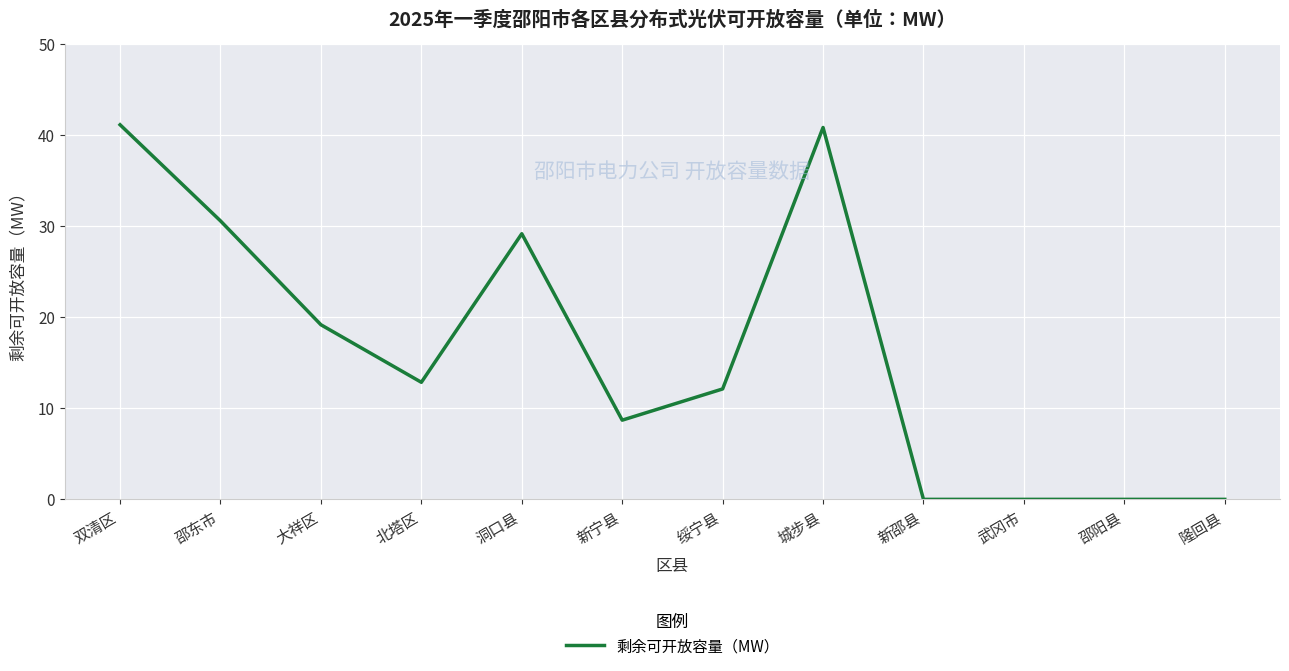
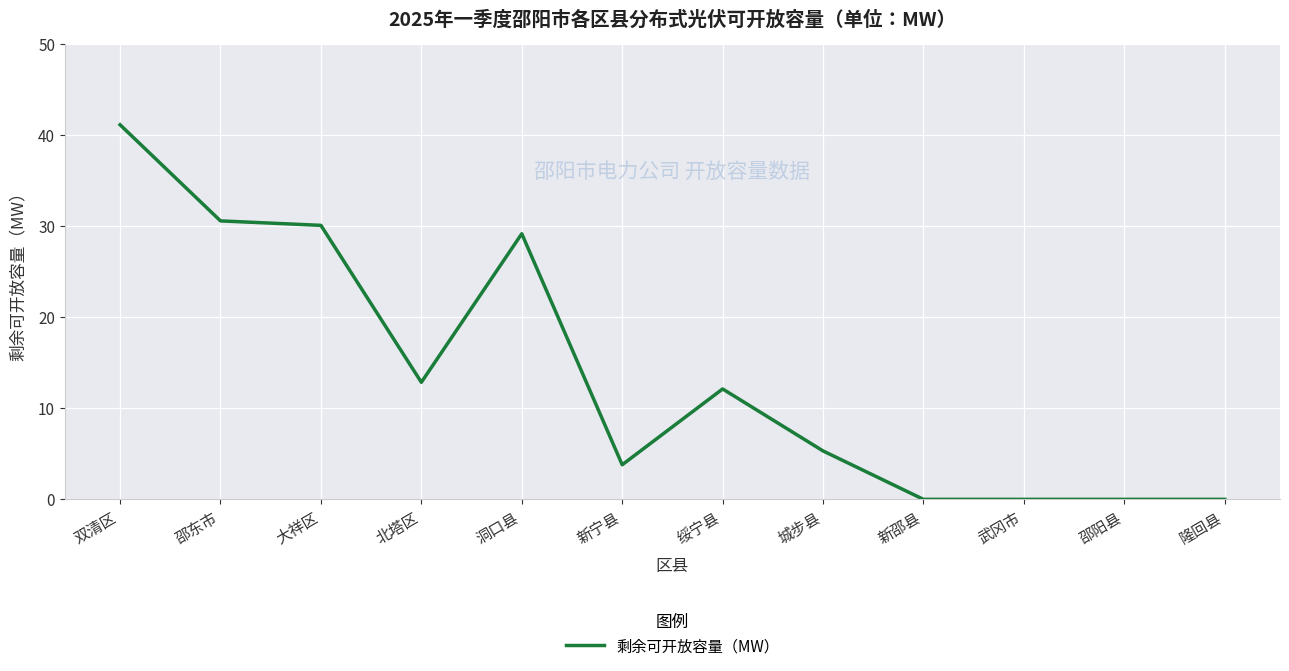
大祥区: 19 -> 30
新宁县: 9 -> 4
城步县: 41 -> 5
